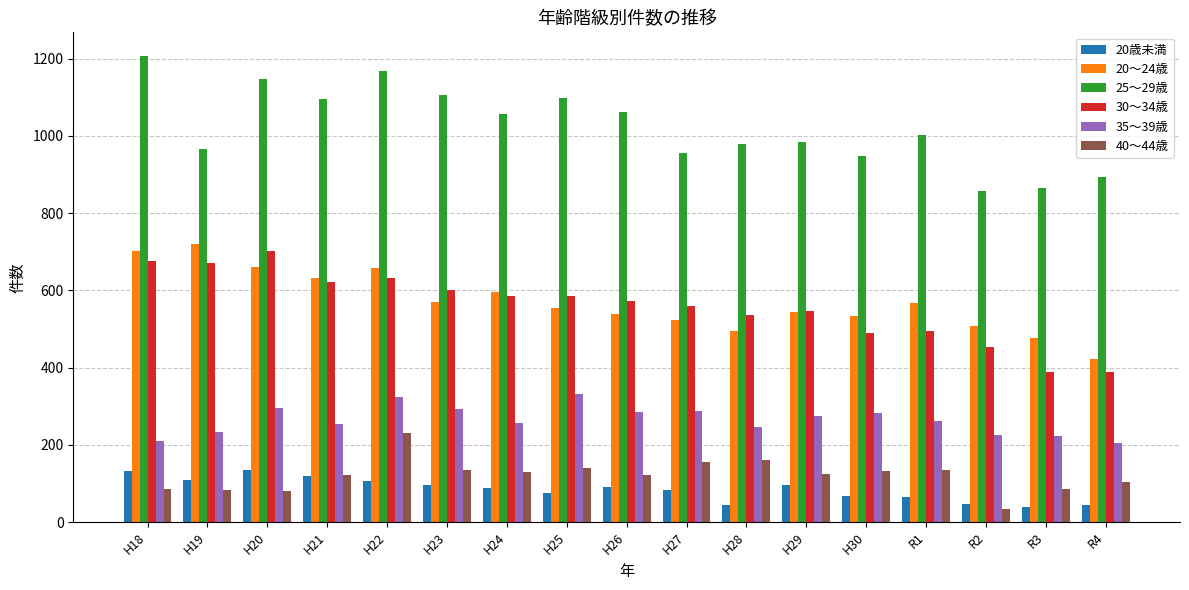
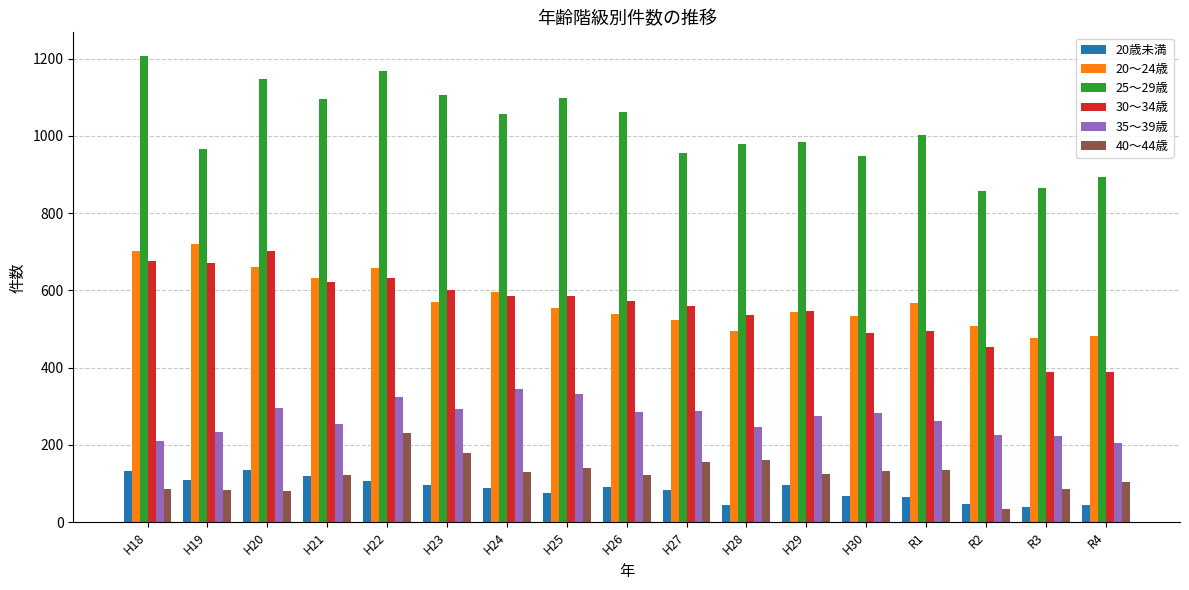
40～44歳, H23: 130 -> 180
35～39歳, H24: 260 -> 340
20～24歳, R4: 420 -> 480
